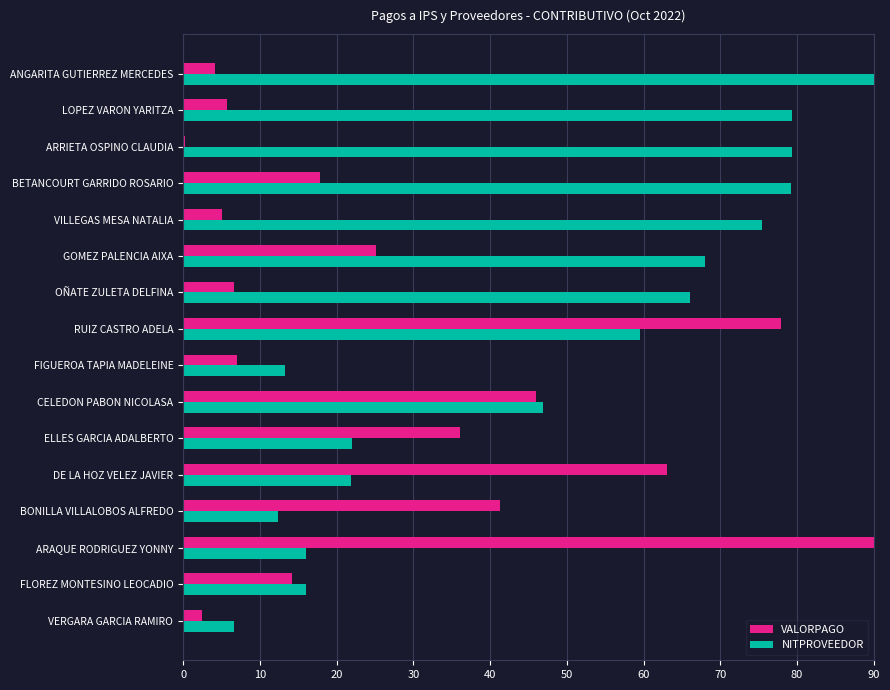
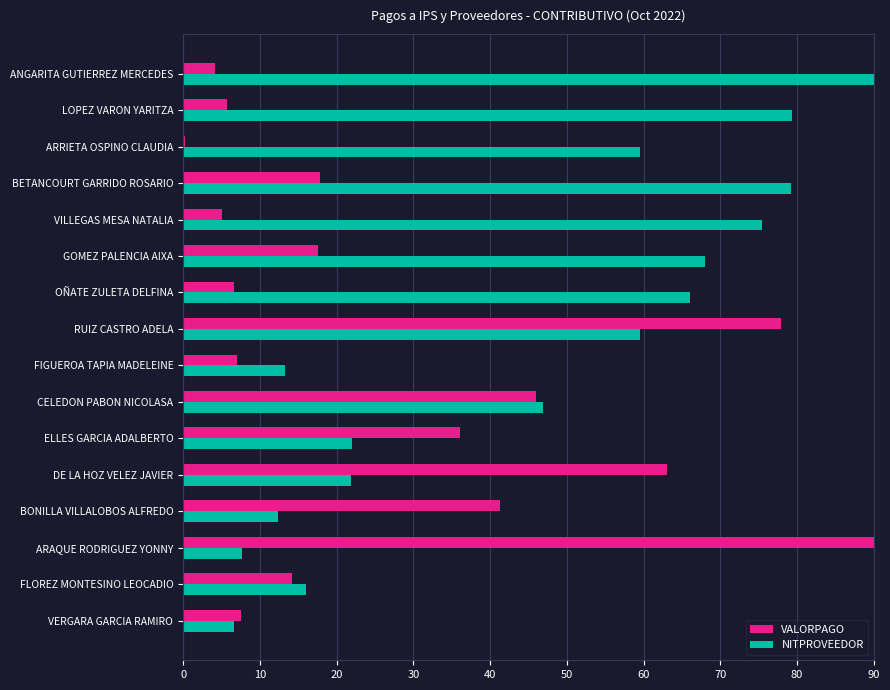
NITPROVEEDOR, ARRIETA OSPINO CLAUDIA: 79 -> 60
VALORPAGO, GOMEZ PALENCIA AIXA: 25 -> 18
NITPROVEEDOR, ARAQUE RODRIGUEZ YONNY: 16 -> 8
VALORPAGO, VERGARA GARCIA RAMIRO: 2 -> 8
